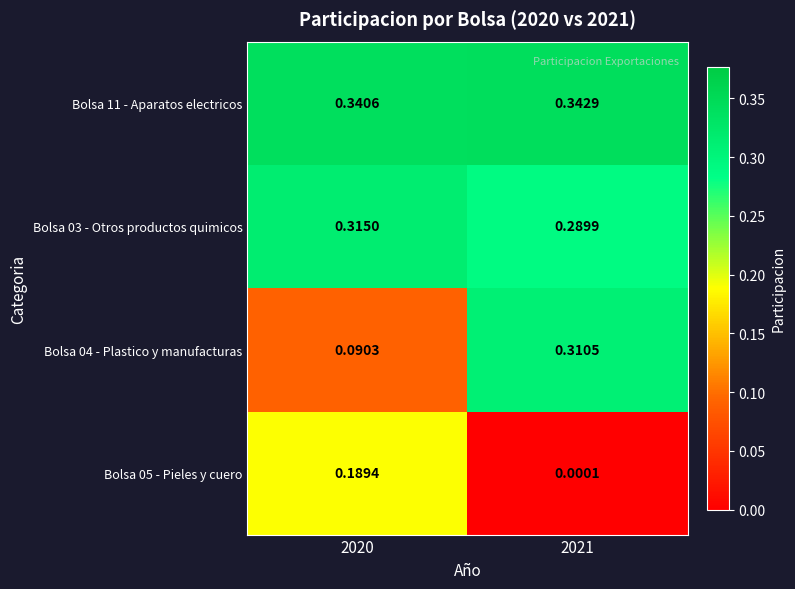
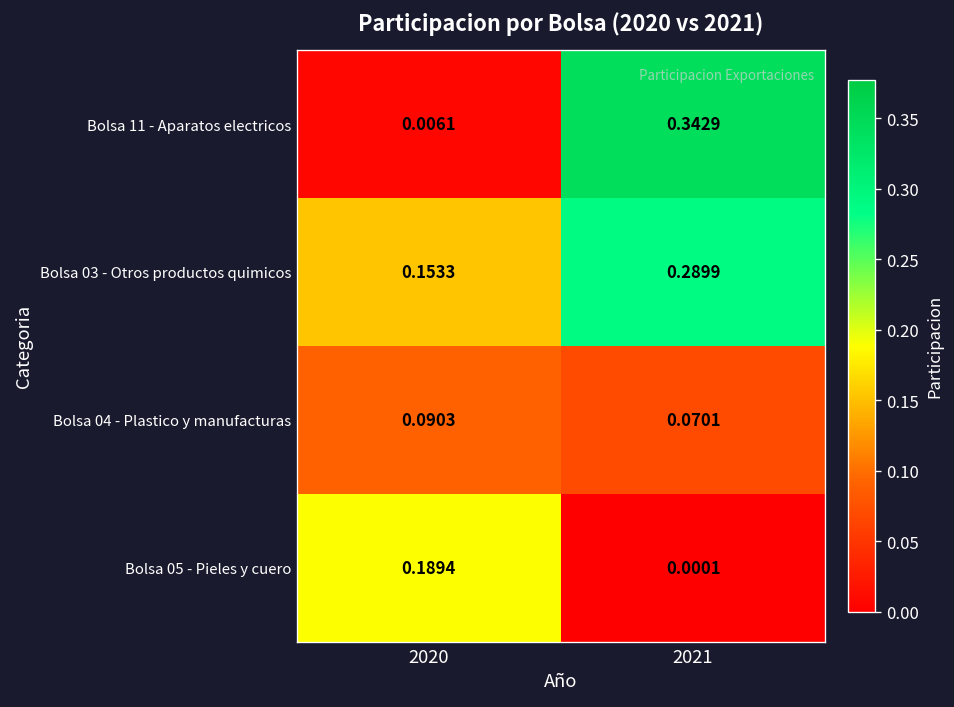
Bolsa 11 - Aparatos electricos, 2020: 0.3406 -> 0.0061
Bolsa 03 - Otros productos quimicos, 2020: 0.3150 -> 0.1533
Bolsa 04 - Plastico y manufacturas, 2021: 0.3105 -> 0.0701
